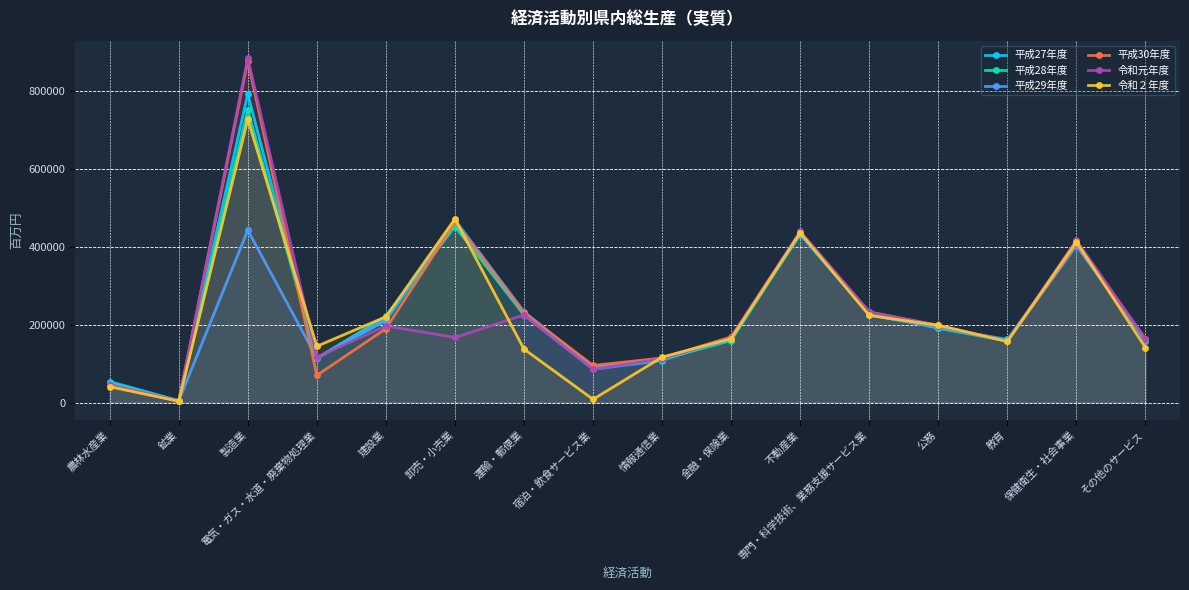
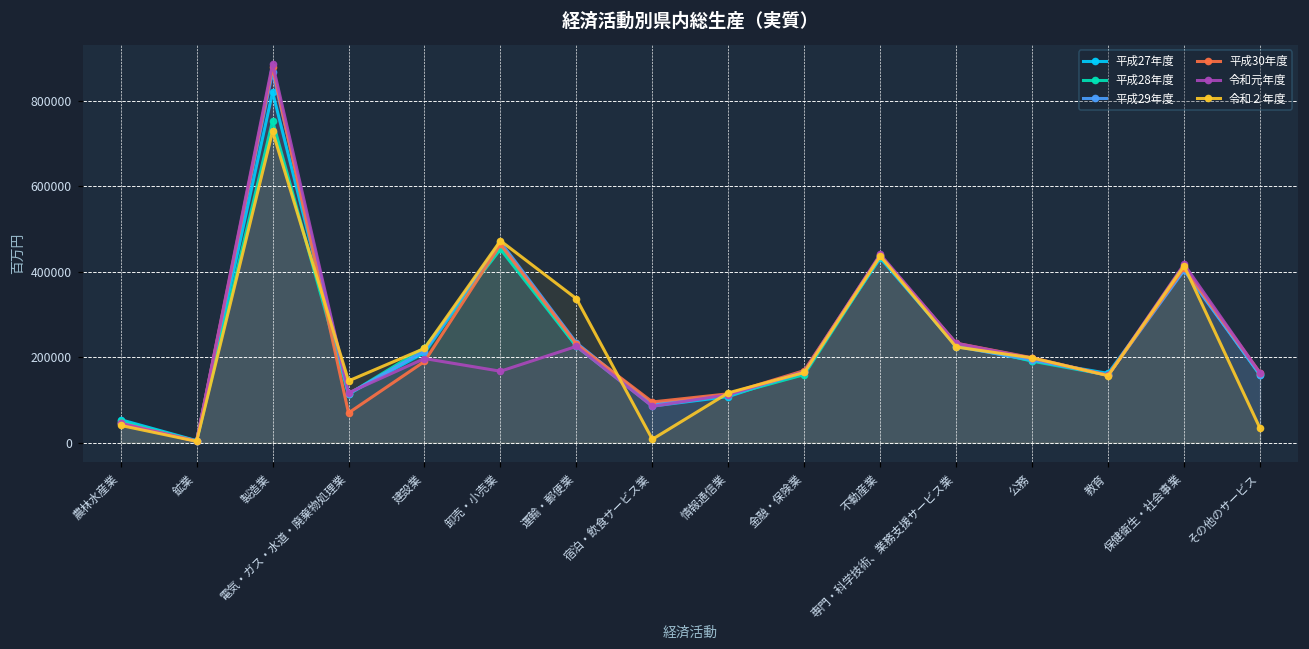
平成27年度, 製造業: 790000 -> 820000
平成29年度, 製造業: 440000 -> 870000
令和２年度, 運輸・郵便業: 140000 -> 340000
令和２年度, その他のサービス: 140000 -> 30000
